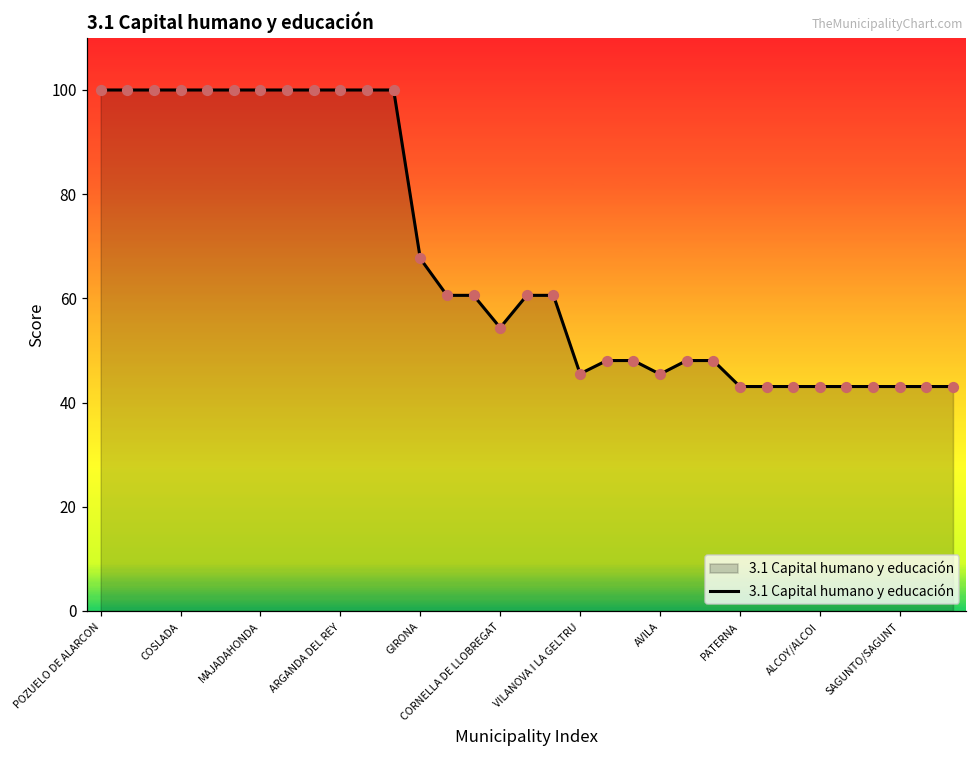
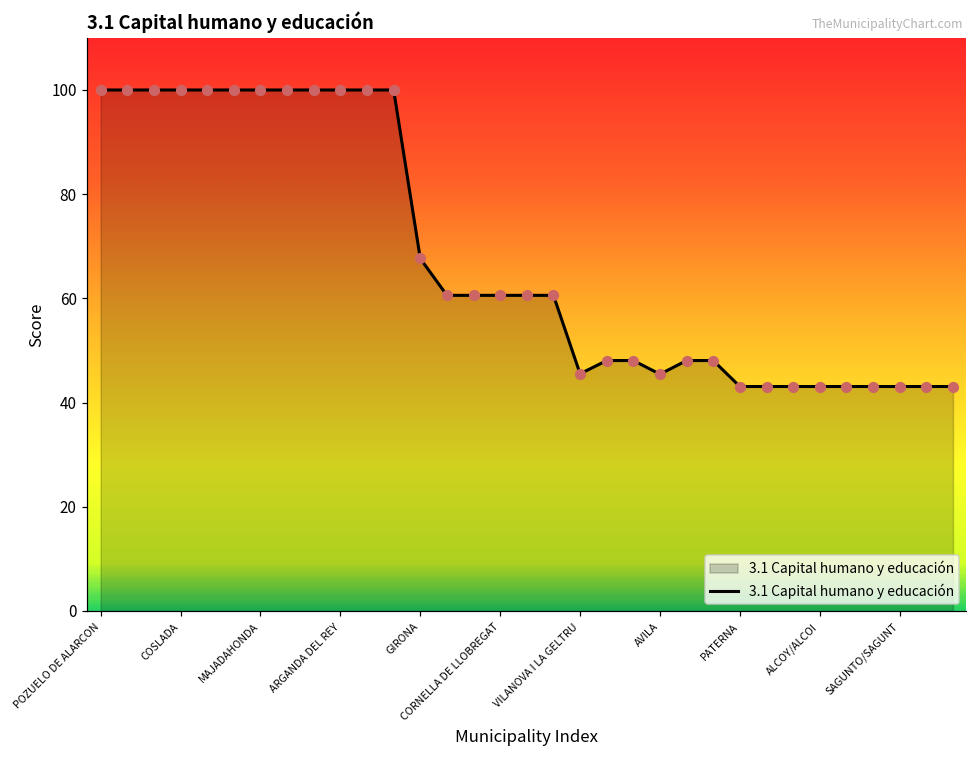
CORNELLA DE LLOBREGAT: 54 -> 61
